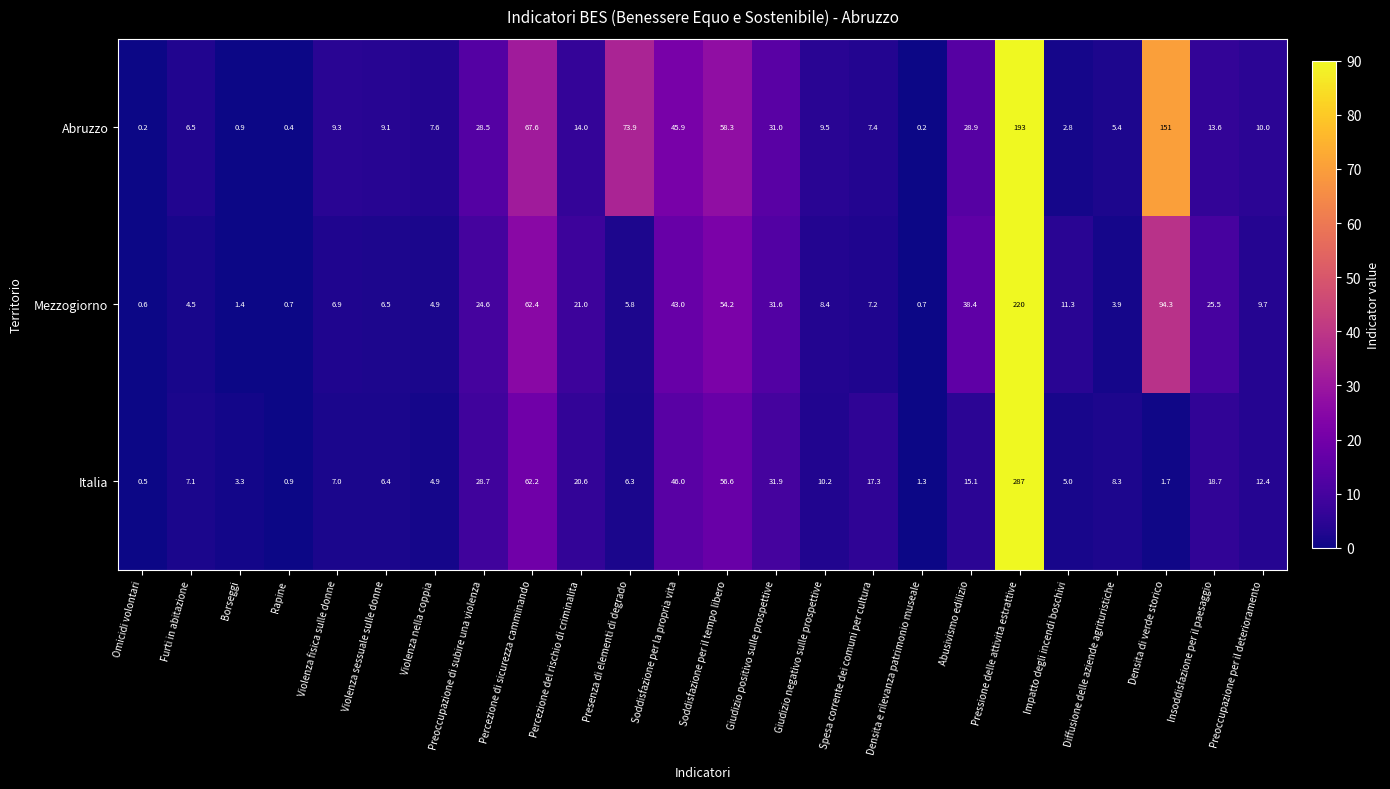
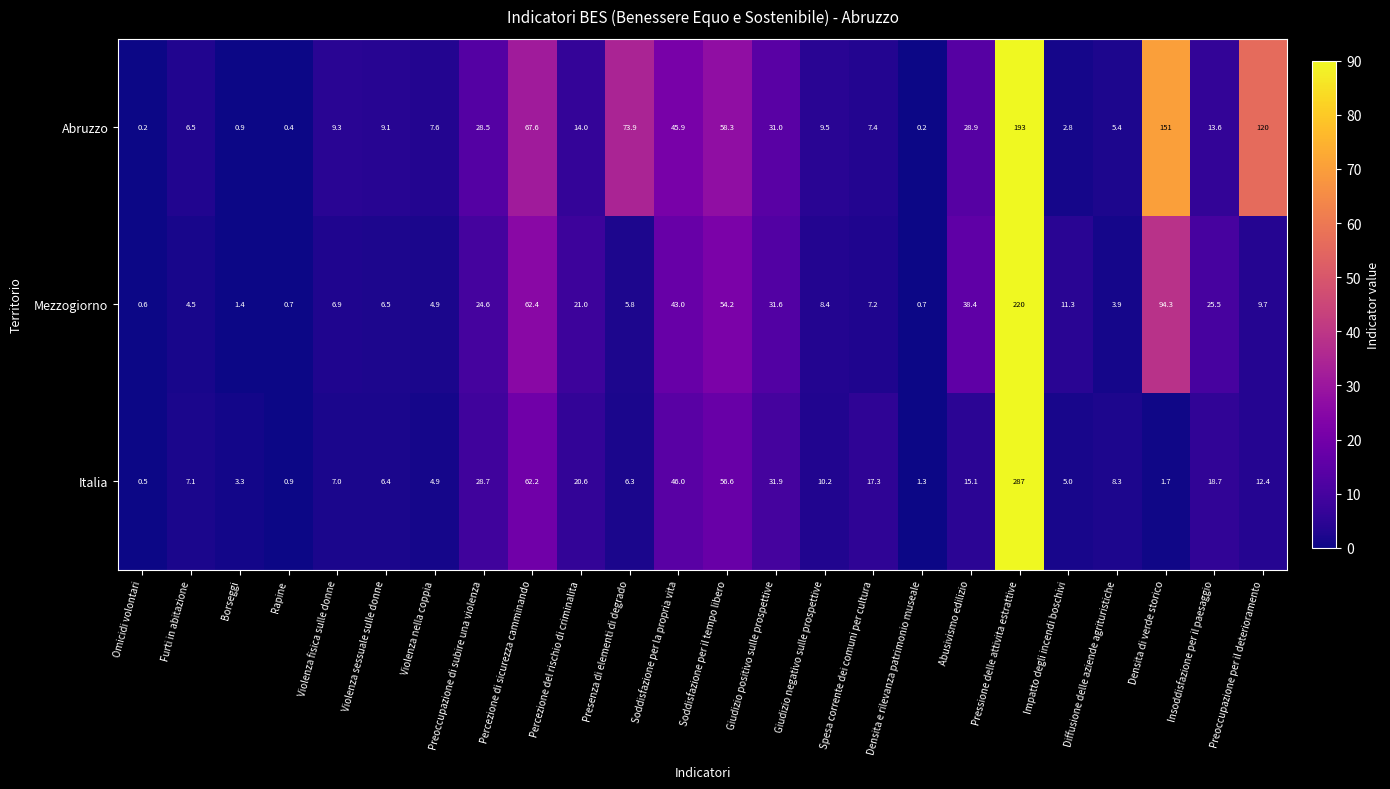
Abruzzo, Preoccupazione per il deterioramento: 10.0 -> 120
